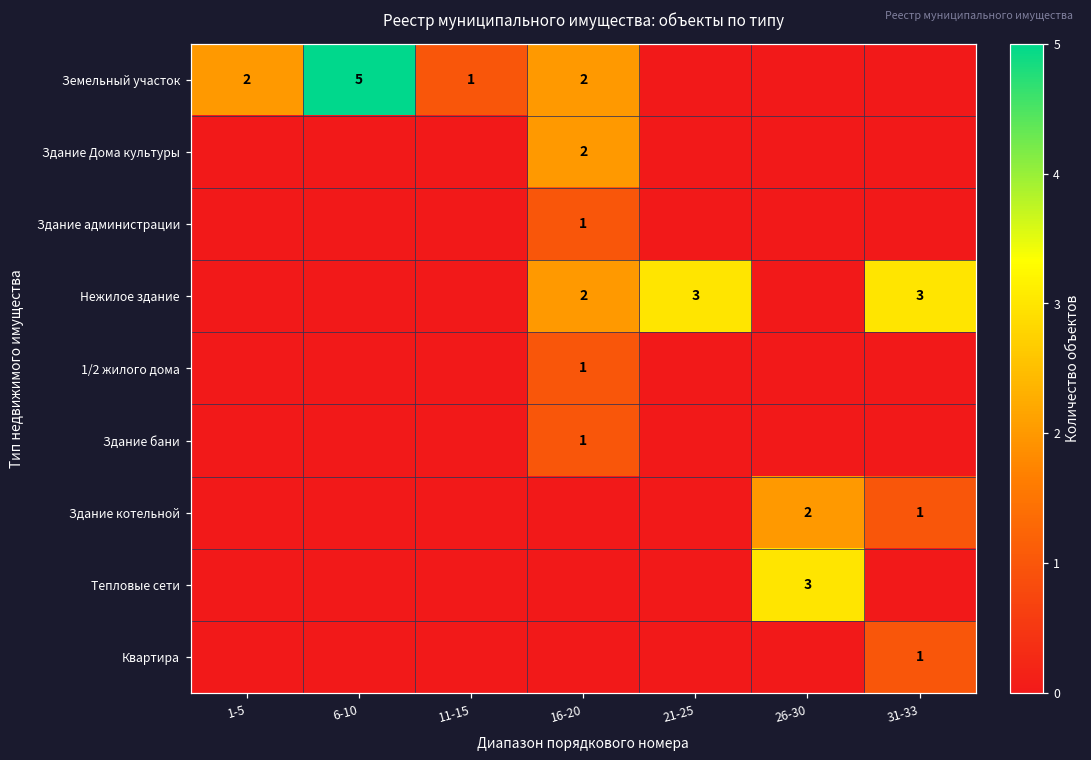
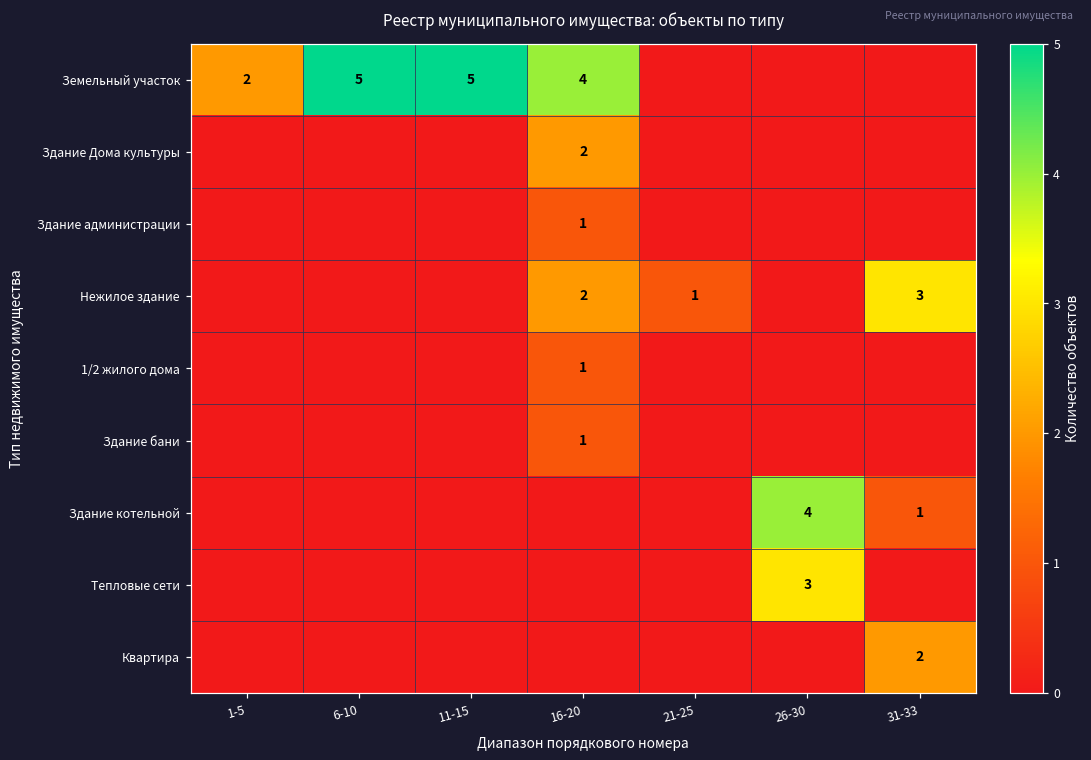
Земельный участок, 11-15: 1 -> 5
Земельный участок, 16-20: 2 -> 4
Нежилое здание, 21-25: 3 -> 1
Здание котельной, 26-30: 2 -> 4
Квартира, 31-33: 1 -> 2
